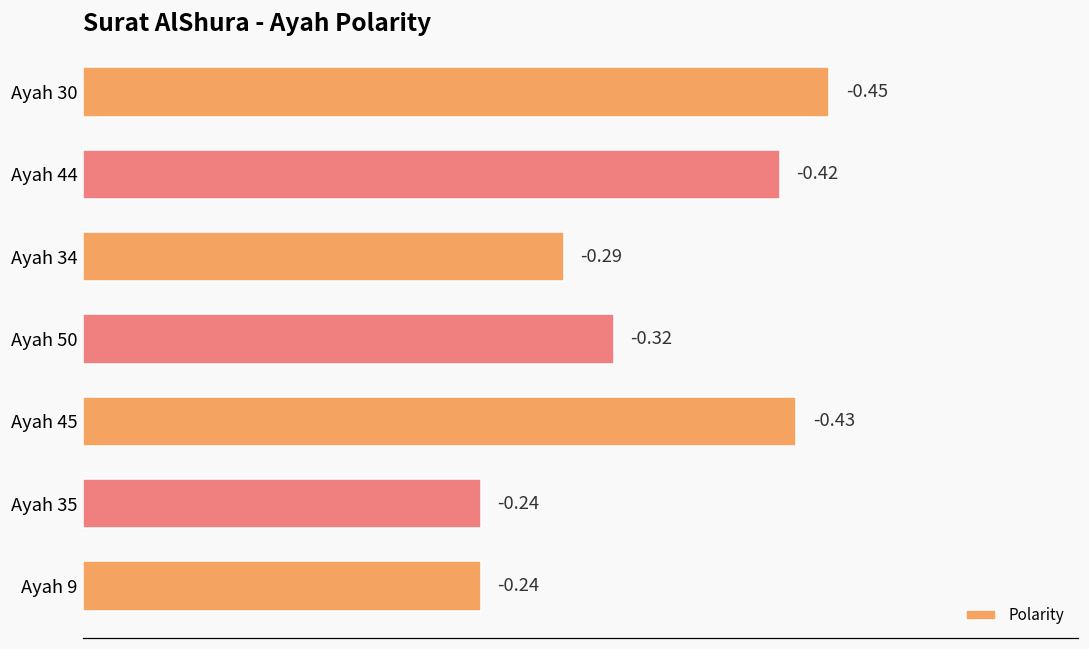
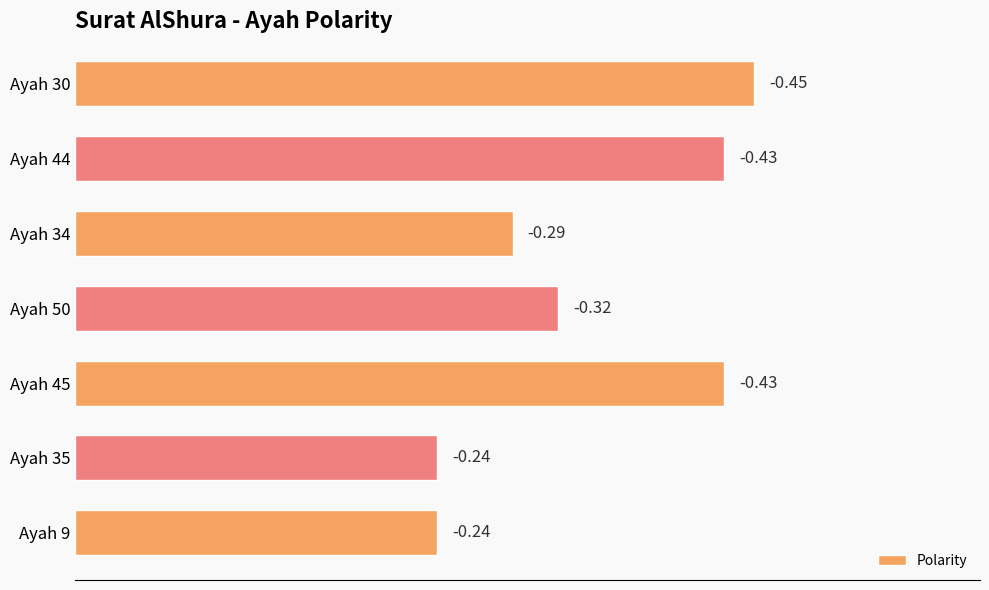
Ayah 44: -0.42 -> -0.43
